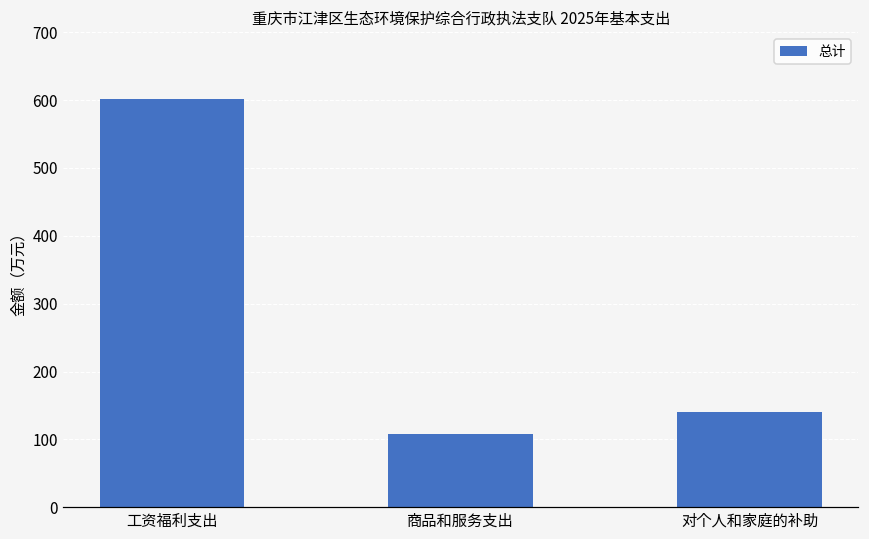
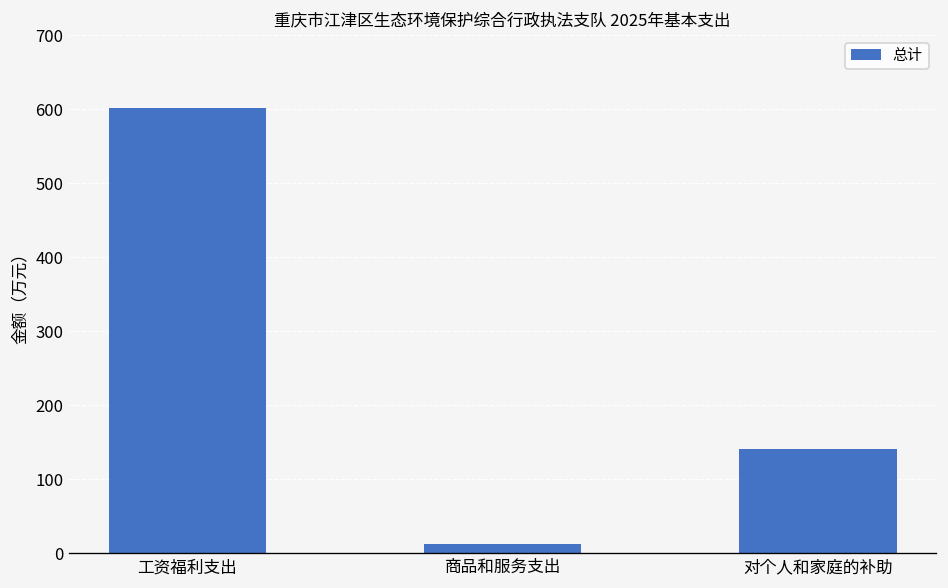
商品和服务支出: 110 -> 10
